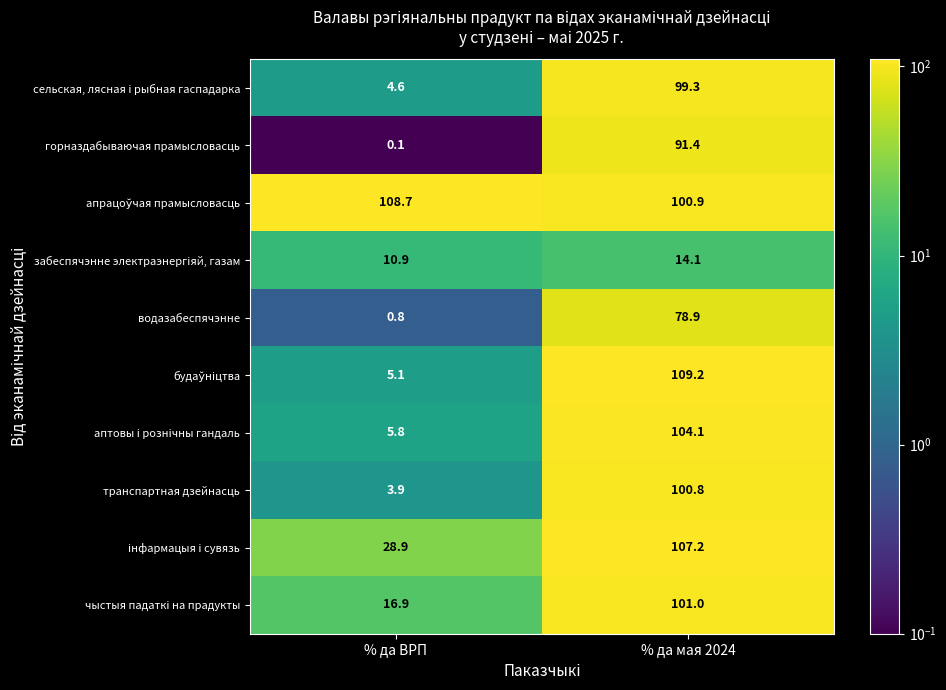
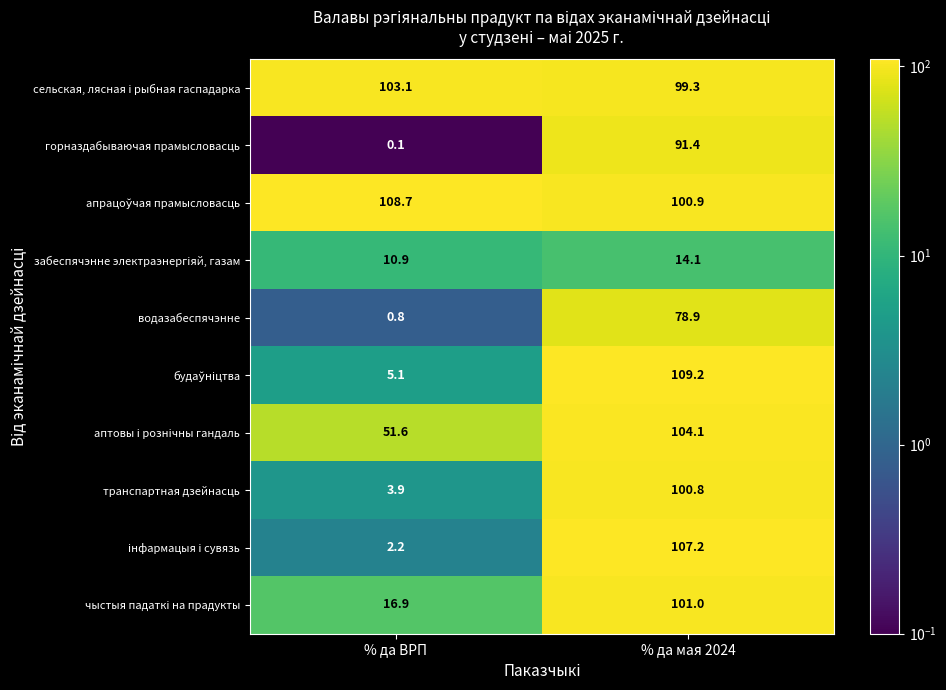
сельская, лясная і рыбная гаспадарка, % да ВРП: 4.6 -> 103.1
аптовы і рознічны гандаль, % да ВРП: 5.8 -> 51.6
інфармацыя і сувязь, % да ВРП: 28.9 -> 2.2
